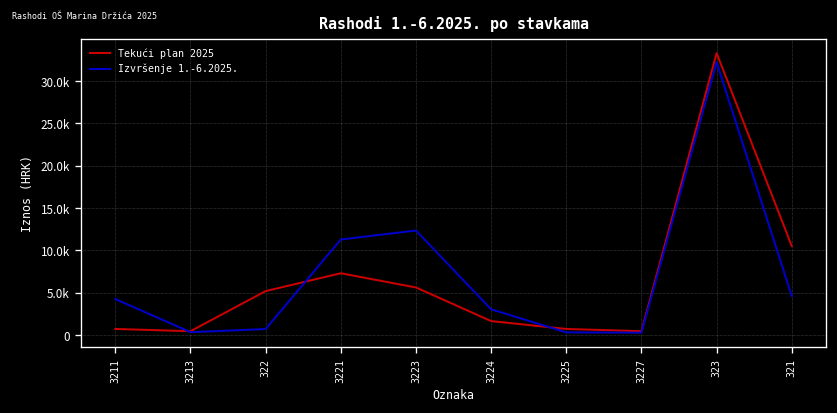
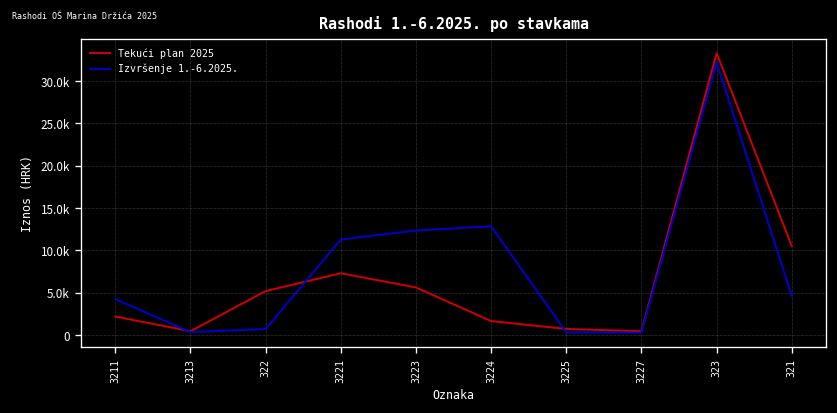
Tekući plan 2025, 3211: 1000 -> 2000
Izvršenje 1.-6.2025., 3224: 3000 -> 13000
